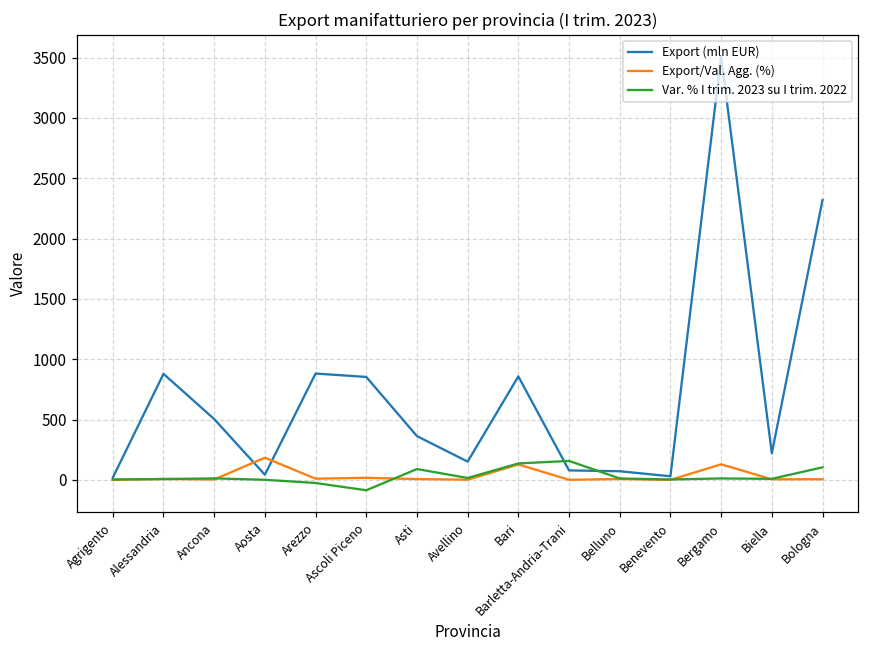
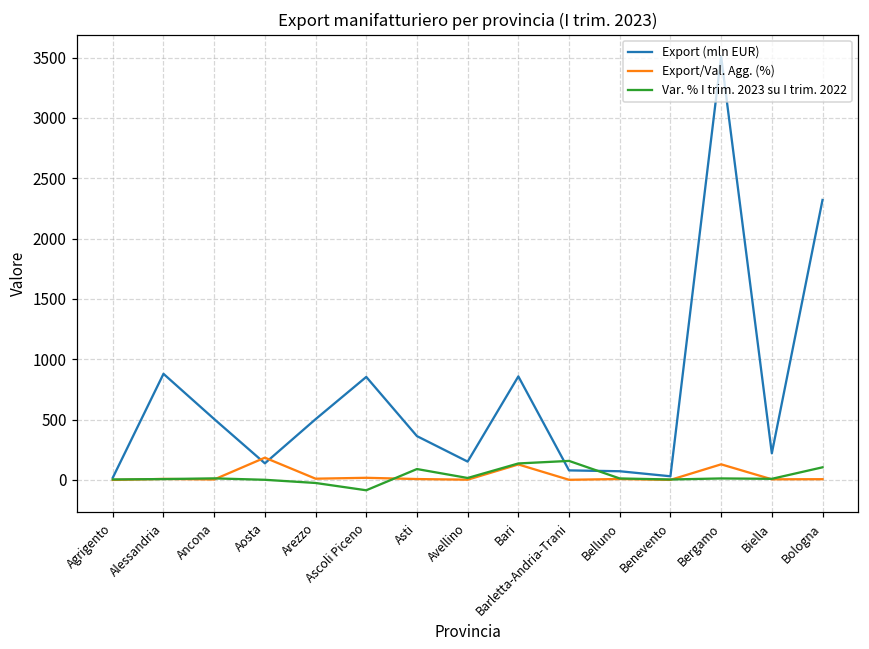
Export (mln EUR), Aosta: 40 -> 140
Export (mln EUR), Arezzo: 880 -> 500
